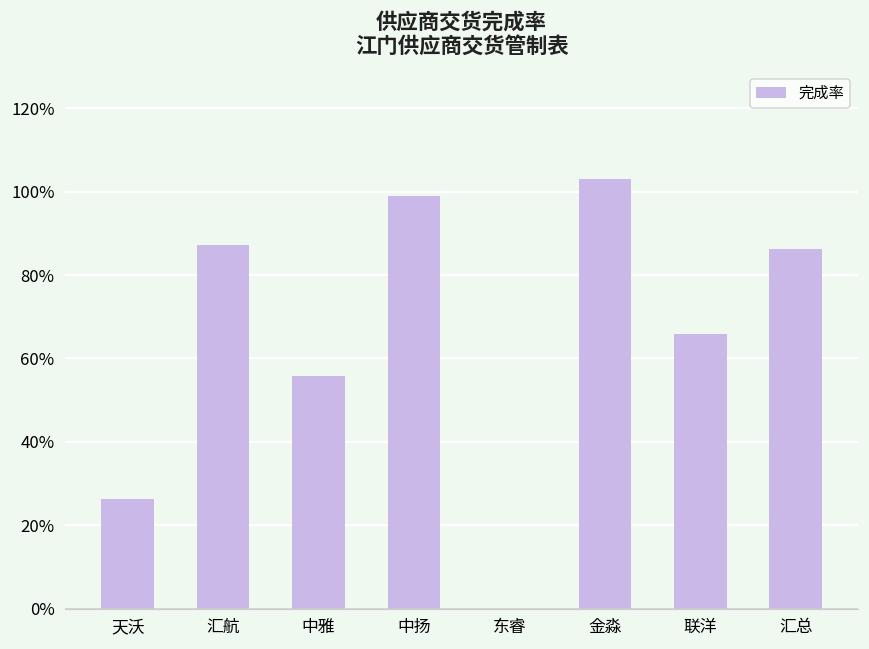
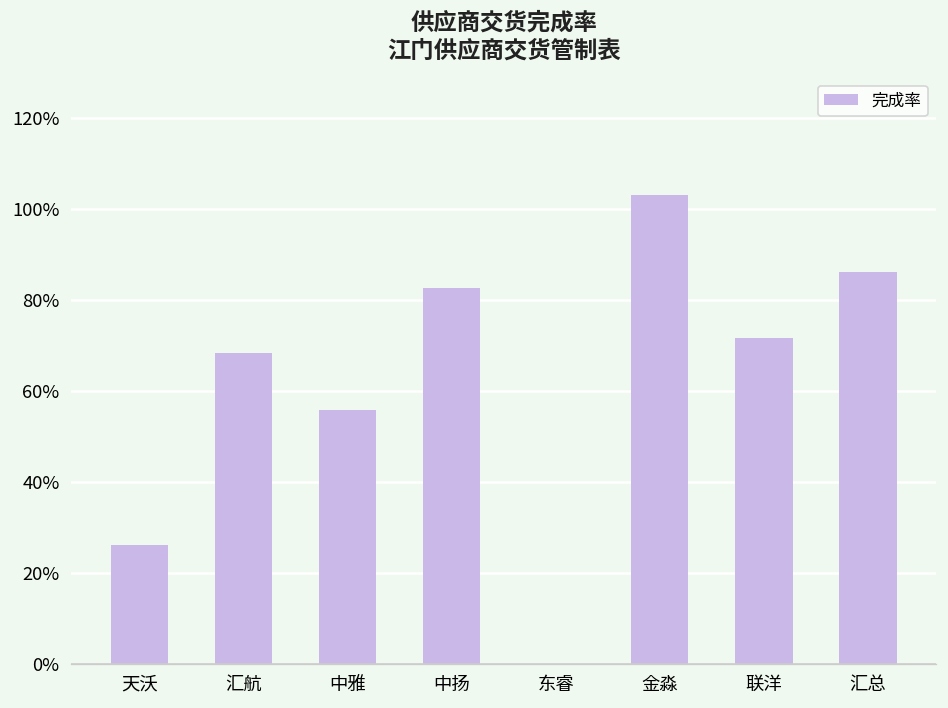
汇航: 87% -> 68%
中扬: 99% -> 83%
联洋: 66% -> 72%
